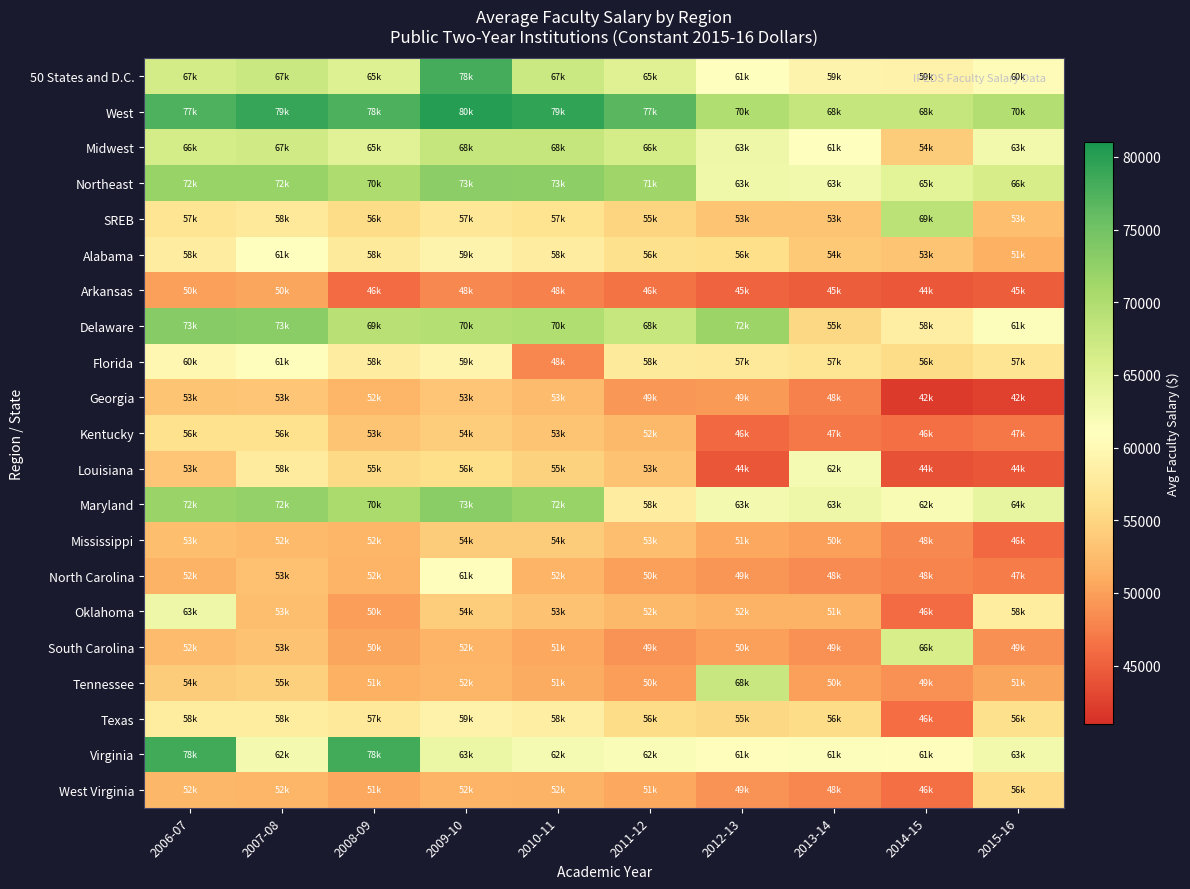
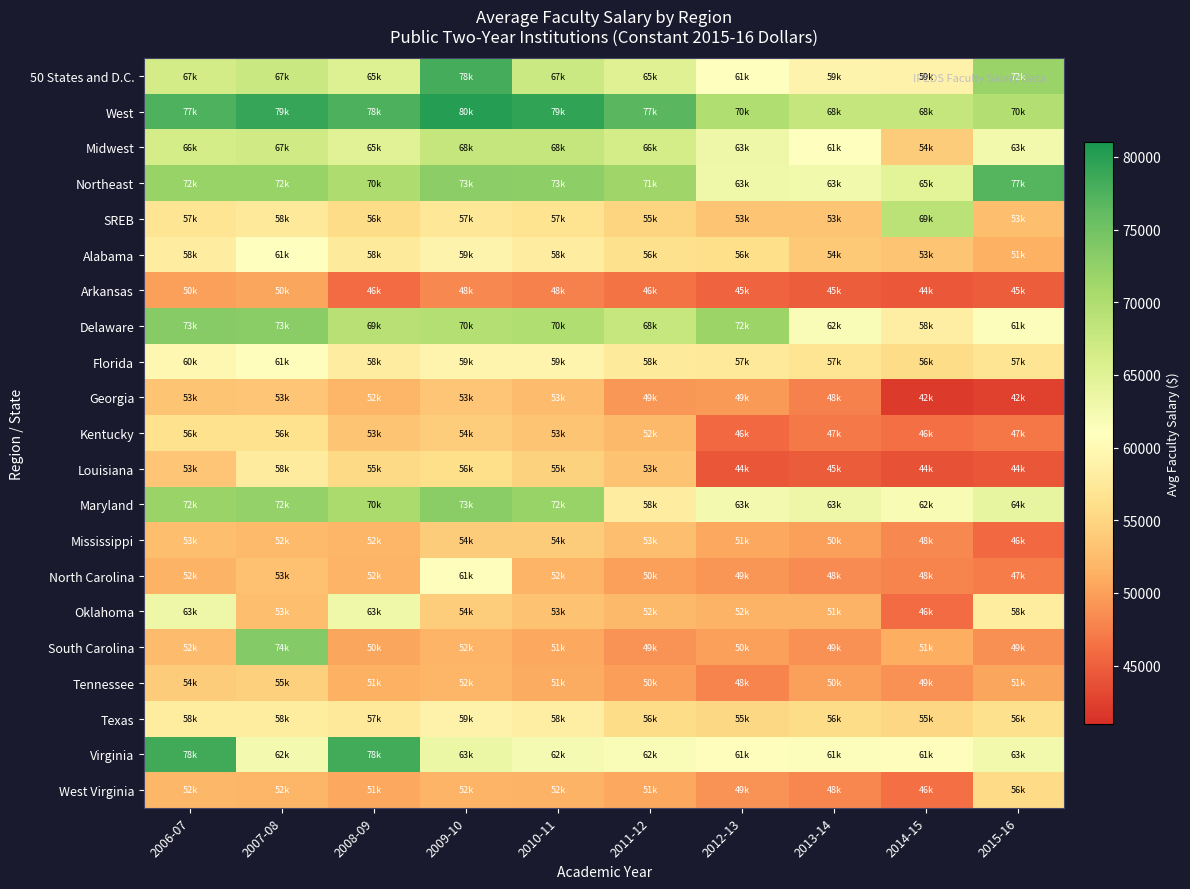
50 States and D.C., 2015-16: 60k -> 72k
Northeast, 2015-16: 66k -> 77k
Delaware, 2013-14: 55k -> 62k
Florida, 2010-11: 48k -> 59k
Louisiana, 2013-14: 62k -> 45k
Oklahoma, 2008-09: 50k -> 63k
South Carolina, 2007-08: 53k -> 74k
South Carolina, 2014-15: 66k -> 51k
Tennessee, 2012-13: 68k -> 48k
Texas, 2014-15: 46k -> 55k
